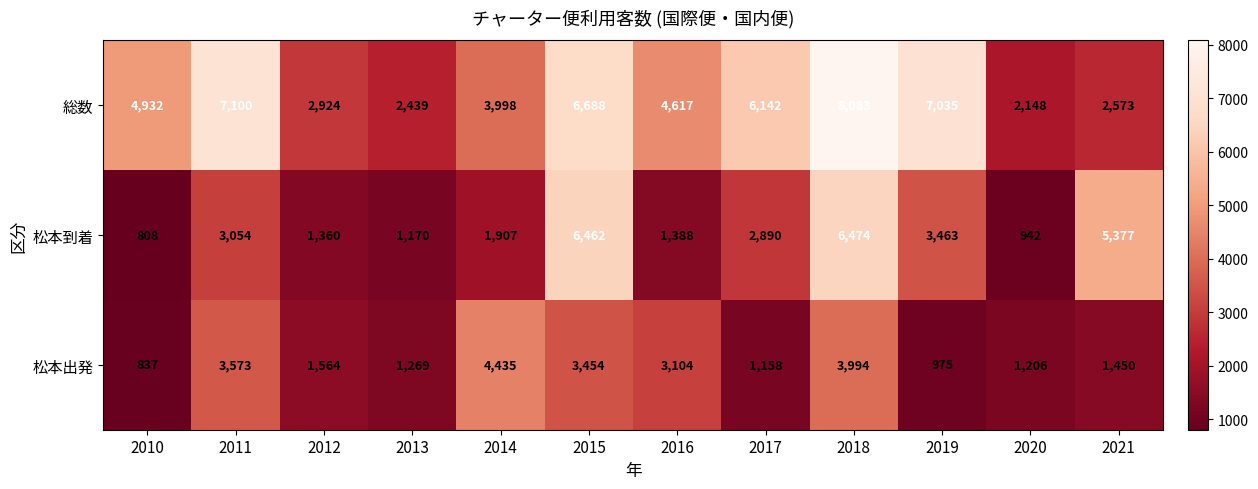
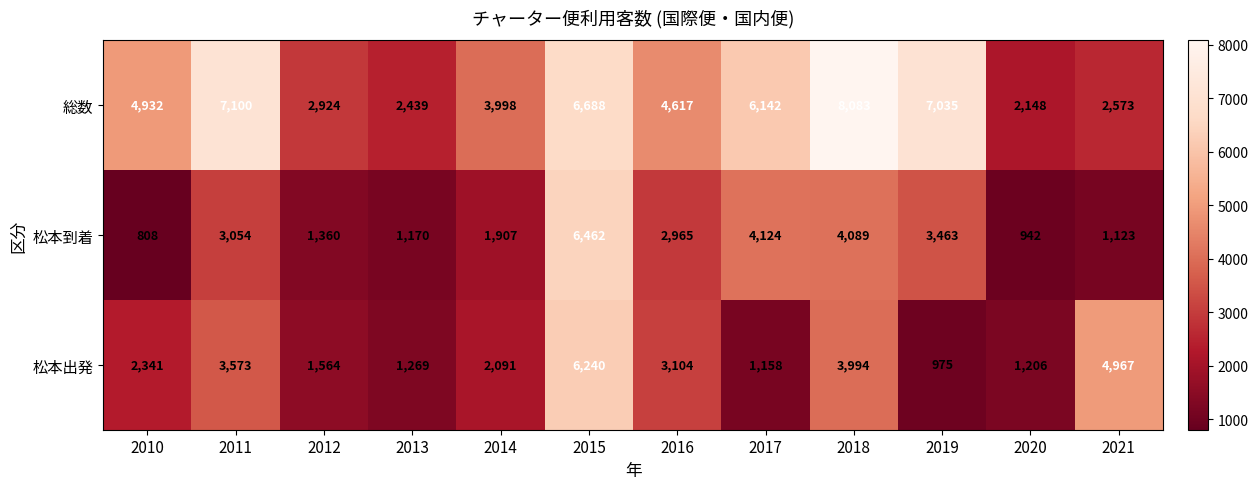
松本到着, 2016: 1,388 -> 2,965
松本到着, 2017: 2,890 -> 4,124
松本到着, 2018: 6,474 -> 4,089
松本到着, 2021: 5,377 -> 1,123
松本出発, 2010: 837 -> 2,341
松本出発, 2014: 4,435 -> 2,091
松本出発, 2015: 3,454 -> 6,240
松本出発, 2021: 1,450 -> 4,967
